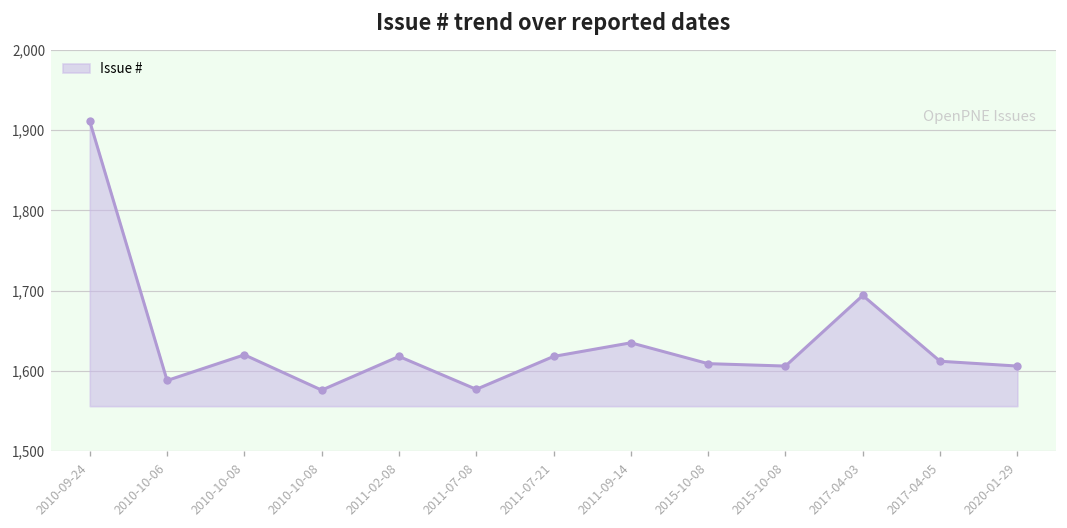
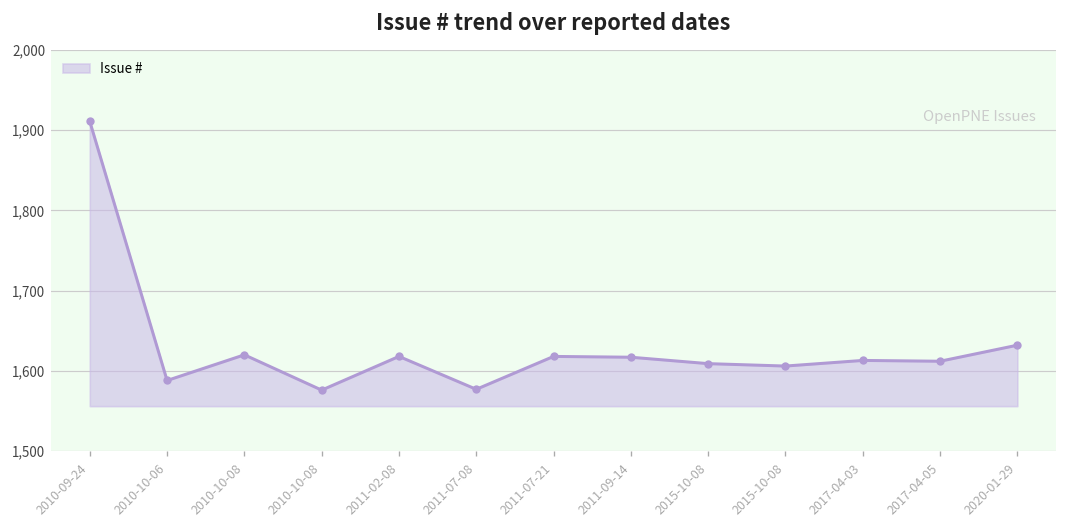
2011-09-14: 1,640 -> 1,620
2017-04-03: 1,690 -> 1,610
2020-01-29: 1,610 -> 1,630
